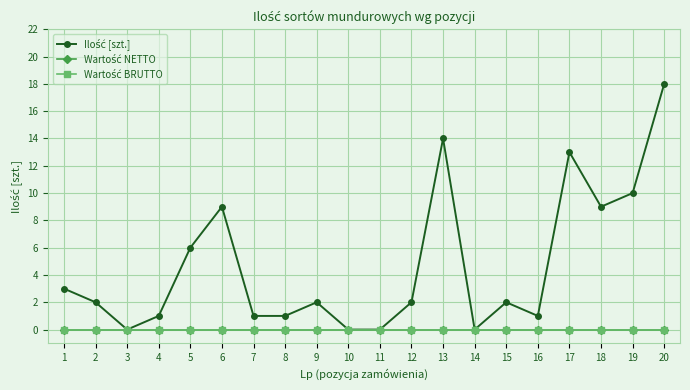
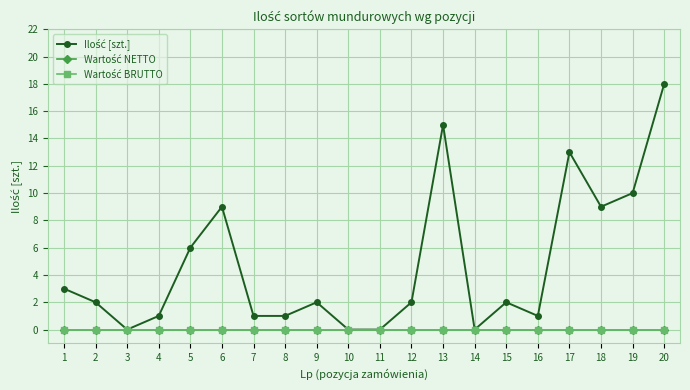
Ilość [szt.], 13: 14 -> 15
